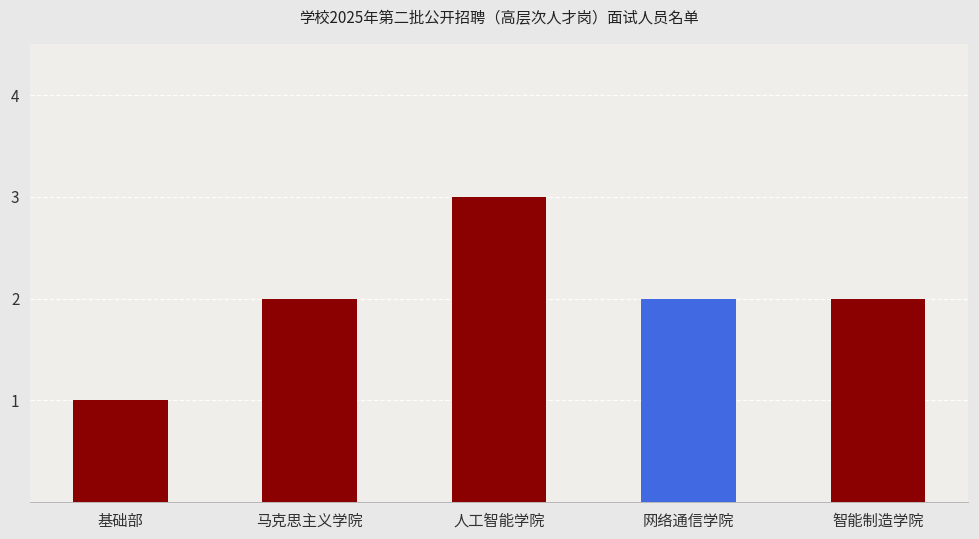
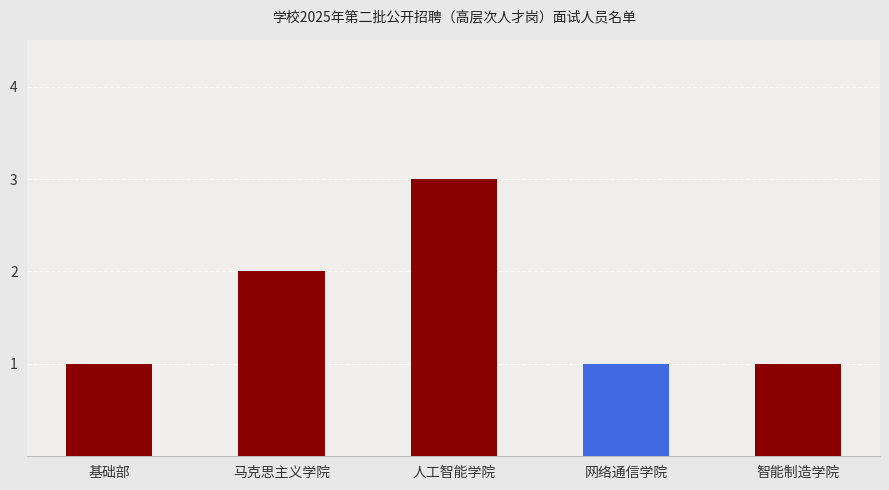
网络通信学院: 2 -> 1
智能制造学院: 2 -> 1
